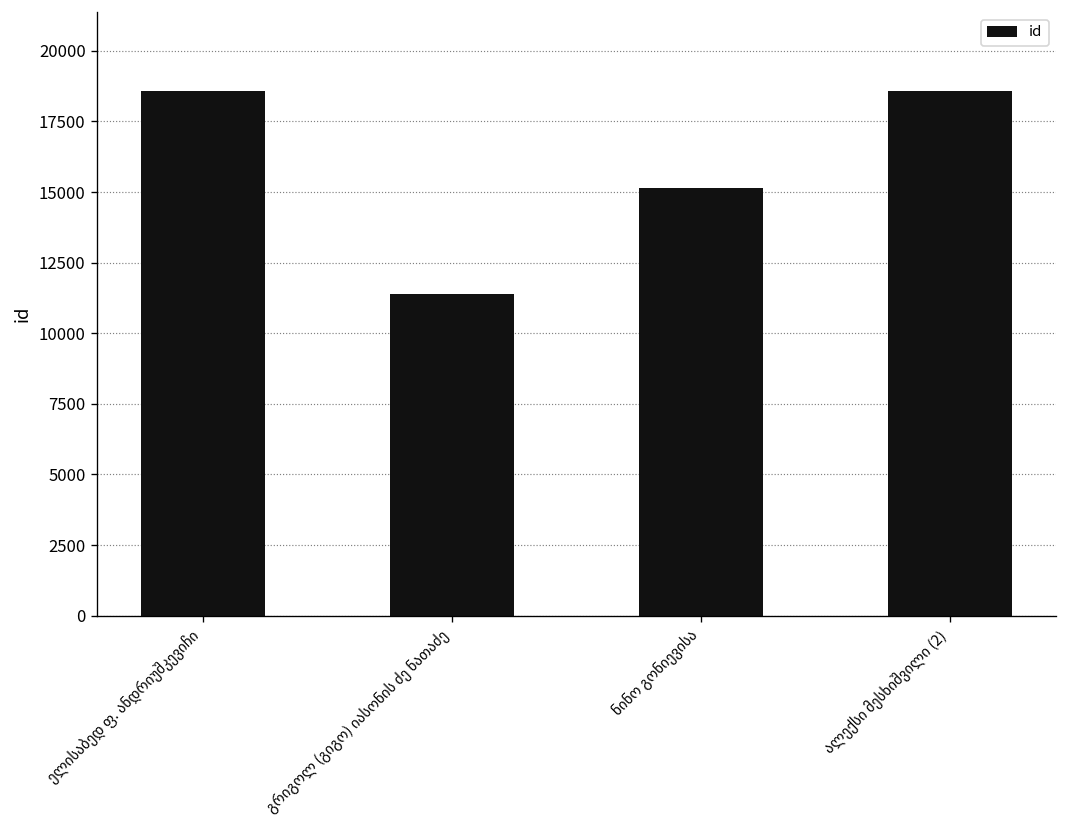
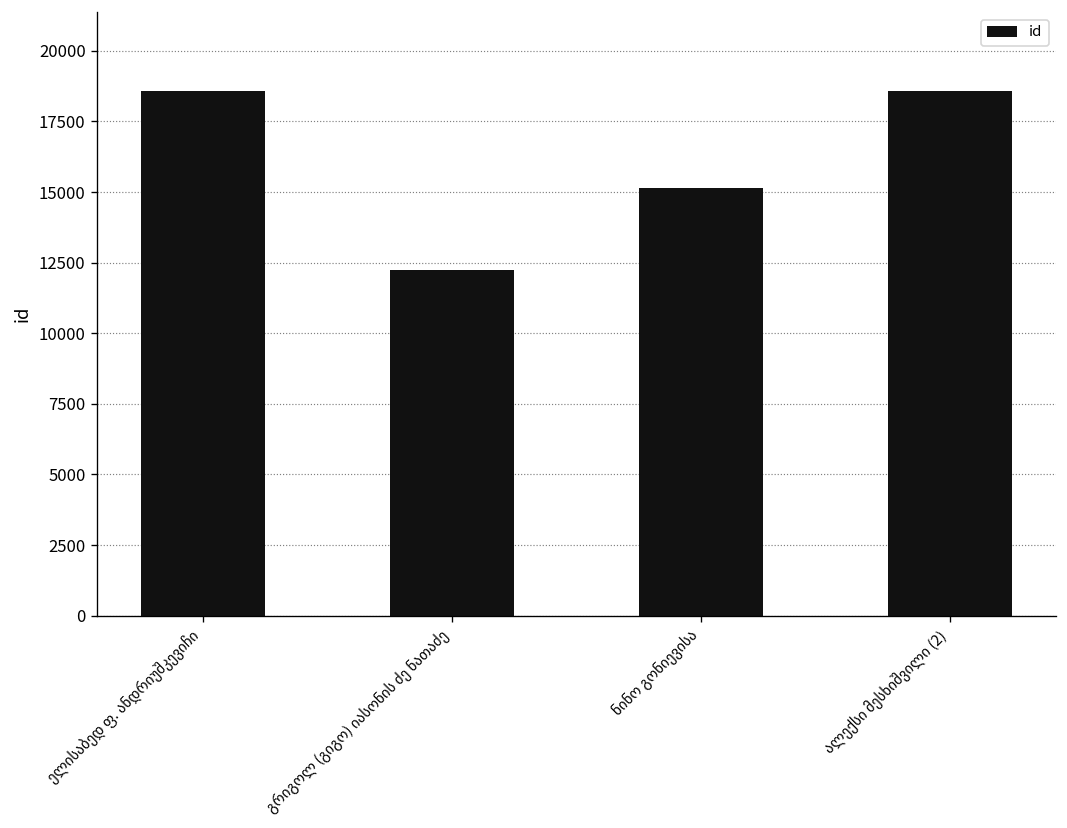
გრიგოლ (გიგო) იასონის ძე ნათაძე: 11400 -> 12200
